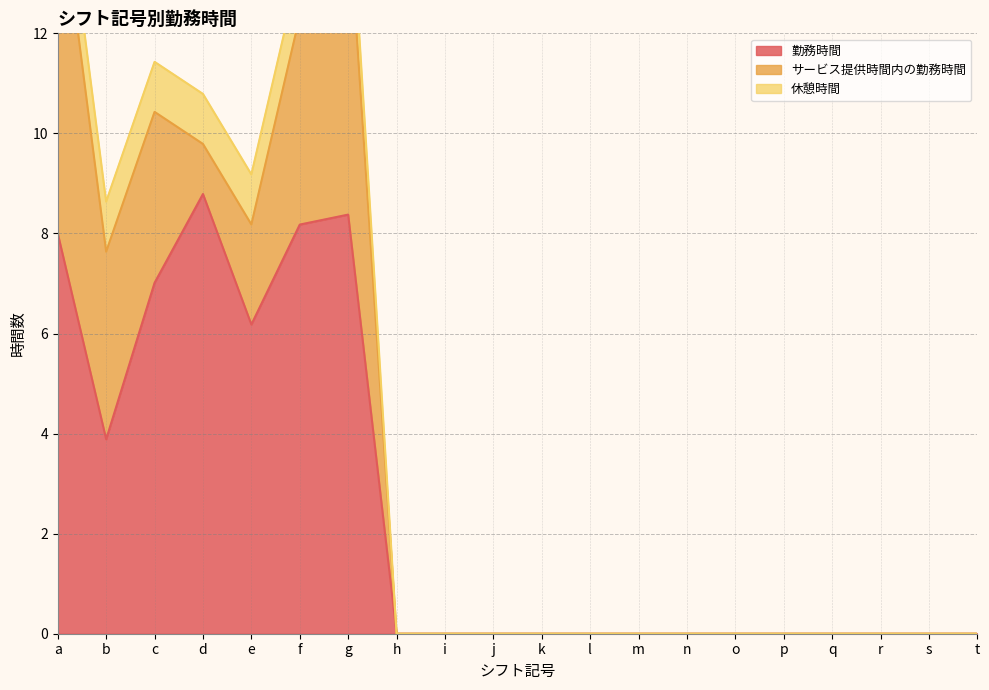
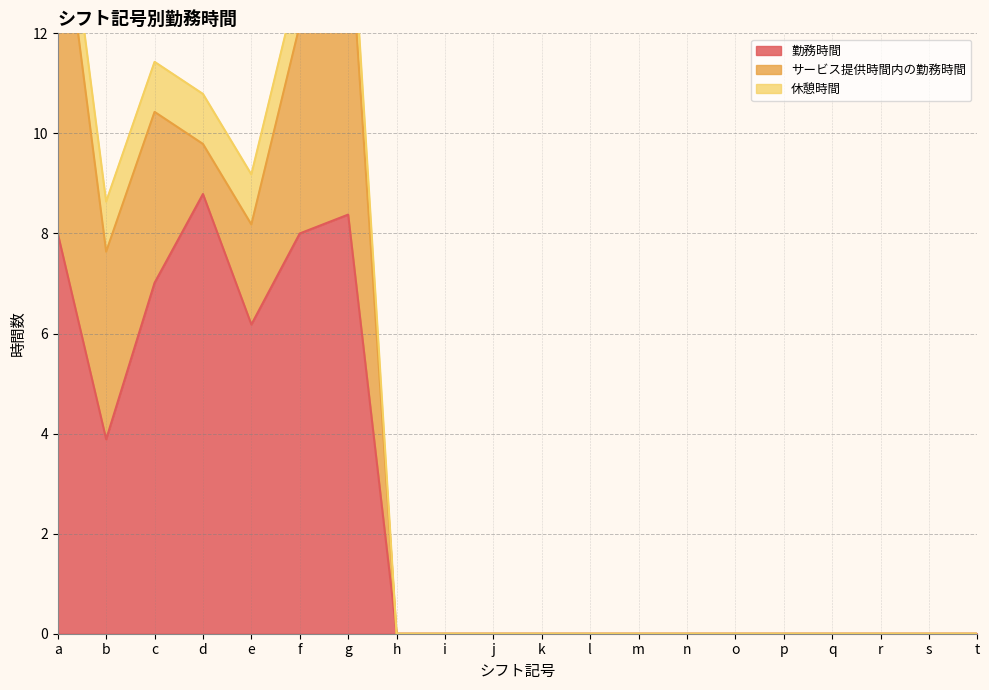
勤務時間, f: 8.2 -> 8.0
